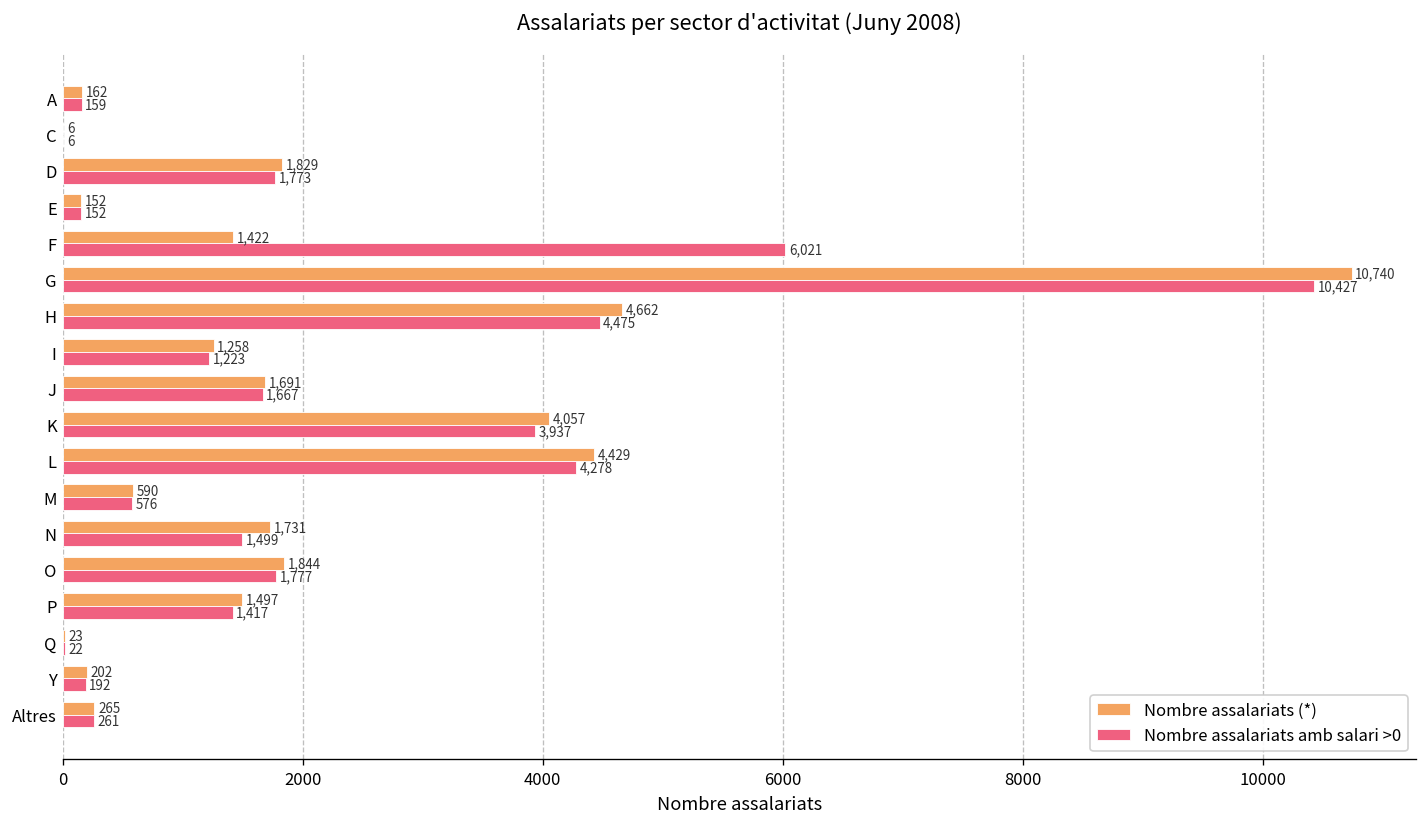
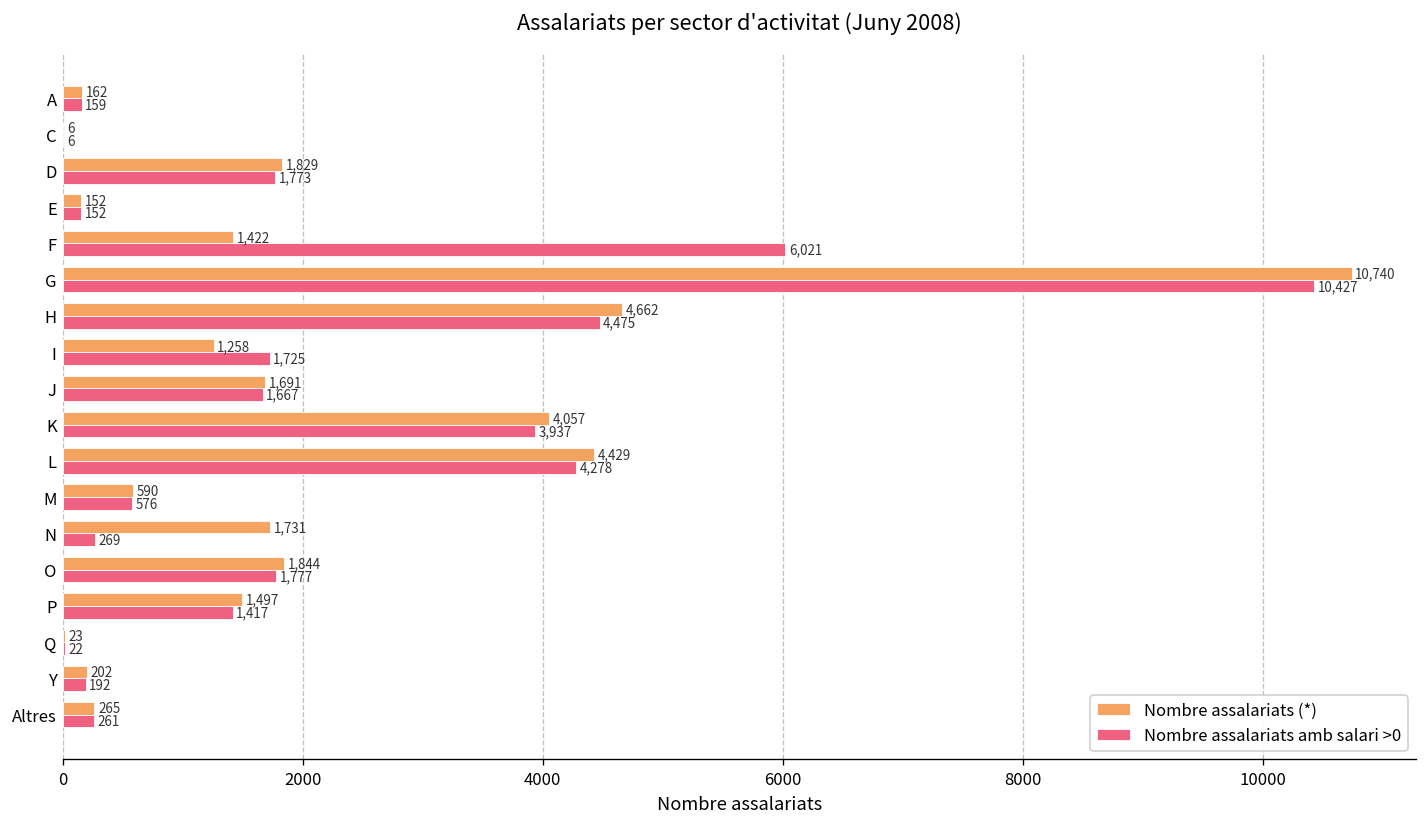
Nombre assalariats amb salari >0, I: 1,223 -> 1,725
Nombre assalariats amb salari >0, N: 1,499 -> 269
